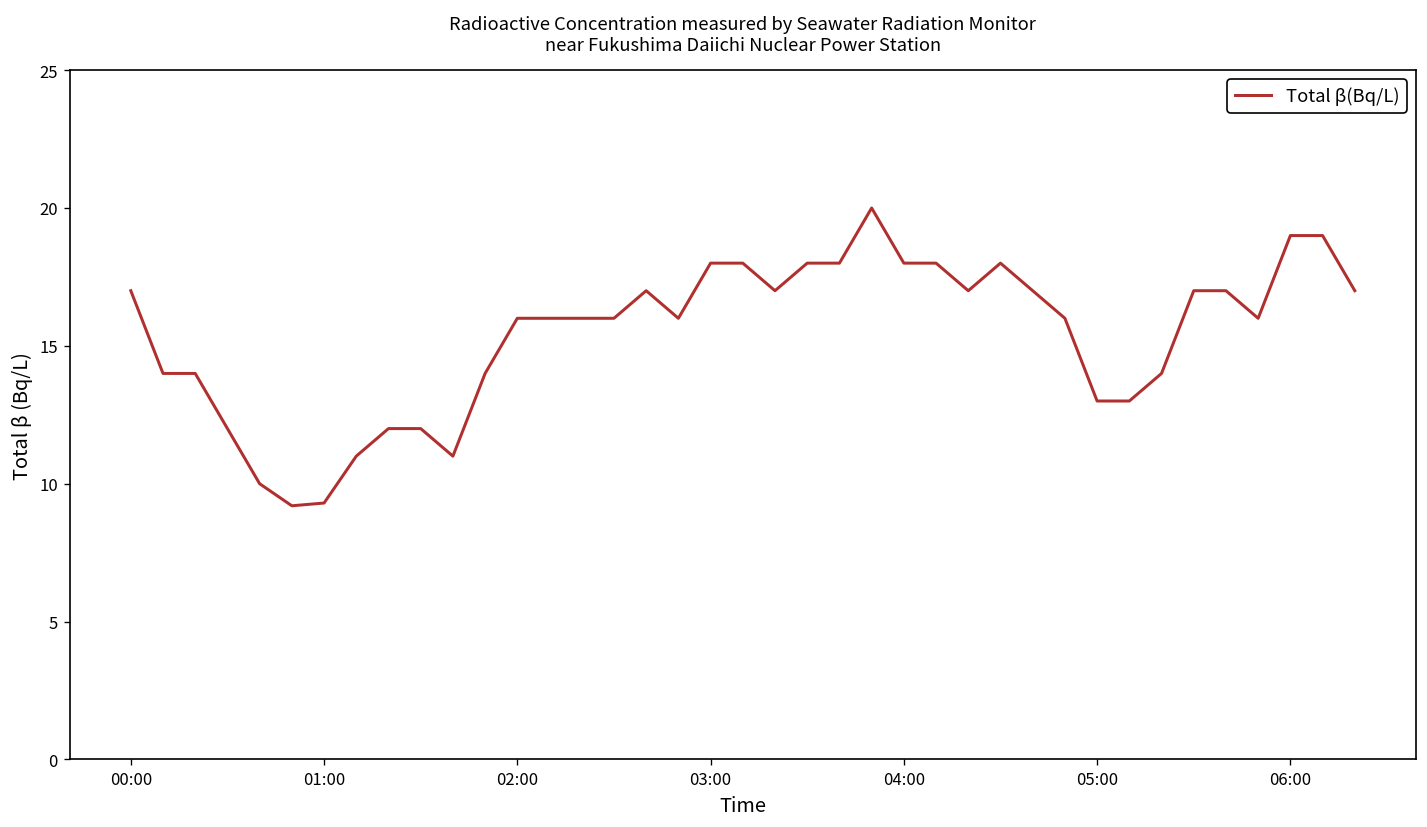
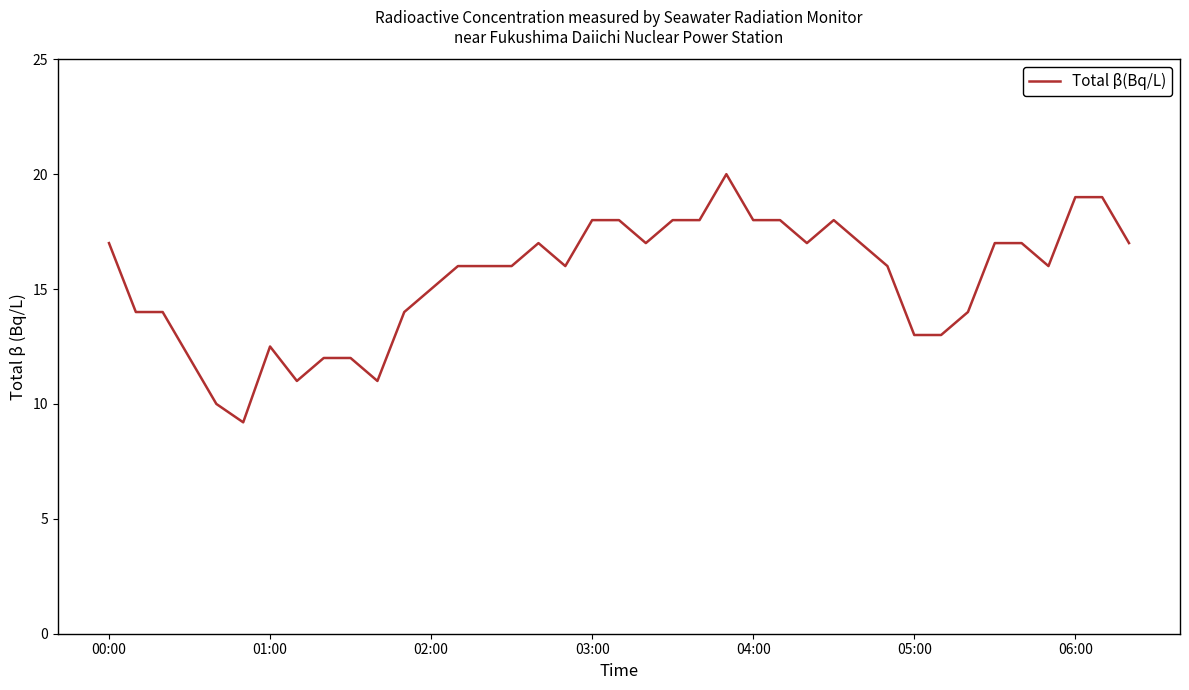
01:00: 9.3 -> 12.5
02:00: 16 -> 15
